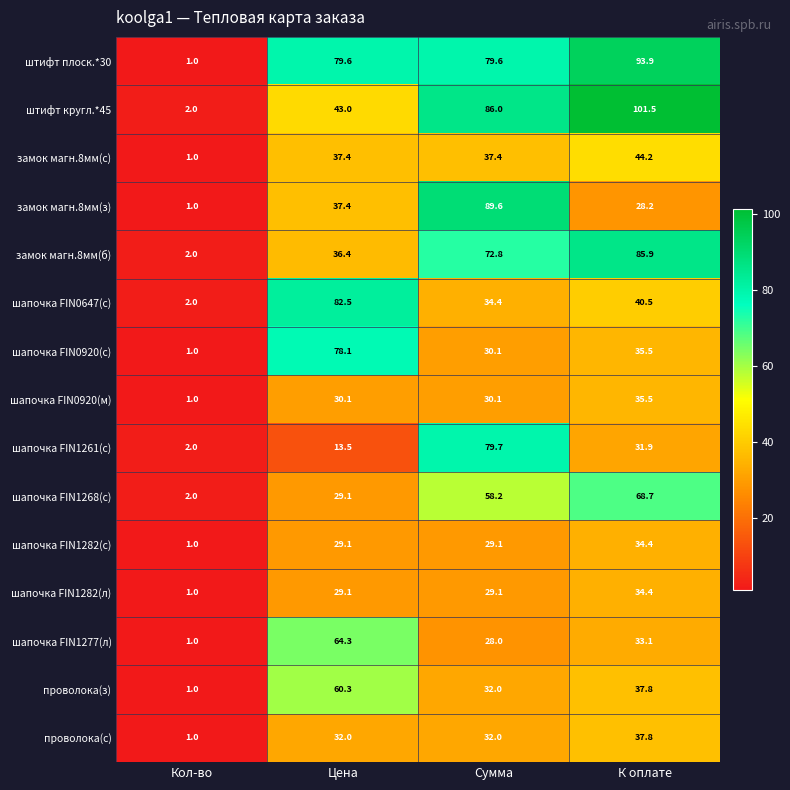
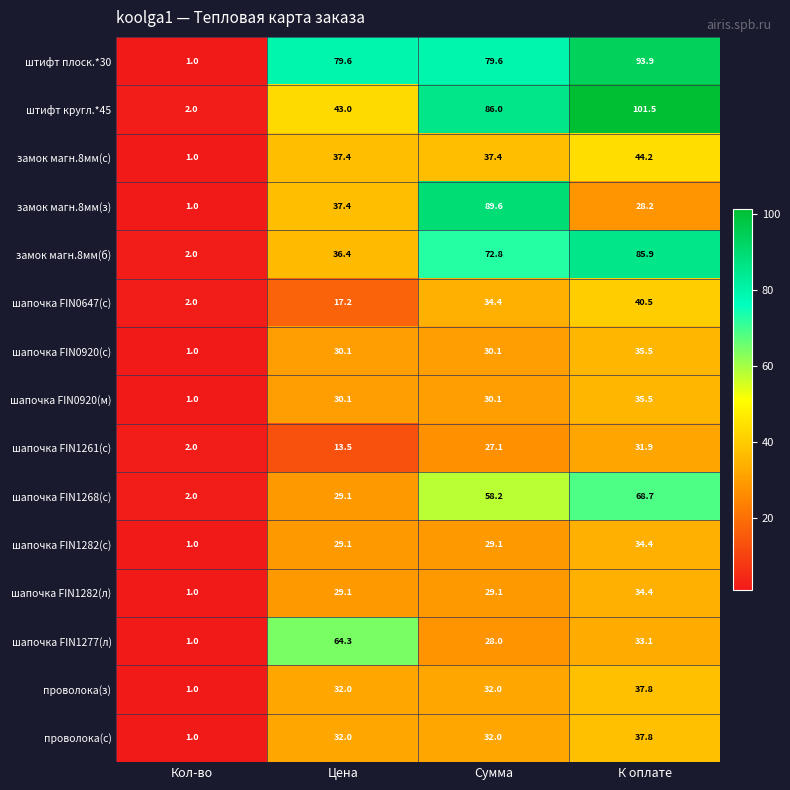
шапочка FIN0647(с), Цена: 82.5 -> 17.2
шапочка FIN0920(с), Цена: 78.1 -> 30.1
шапочка FIN1261(с), Сумма: 79.7 -> 27.1
проволока(з), Цена: 60.3 -> 32.0
